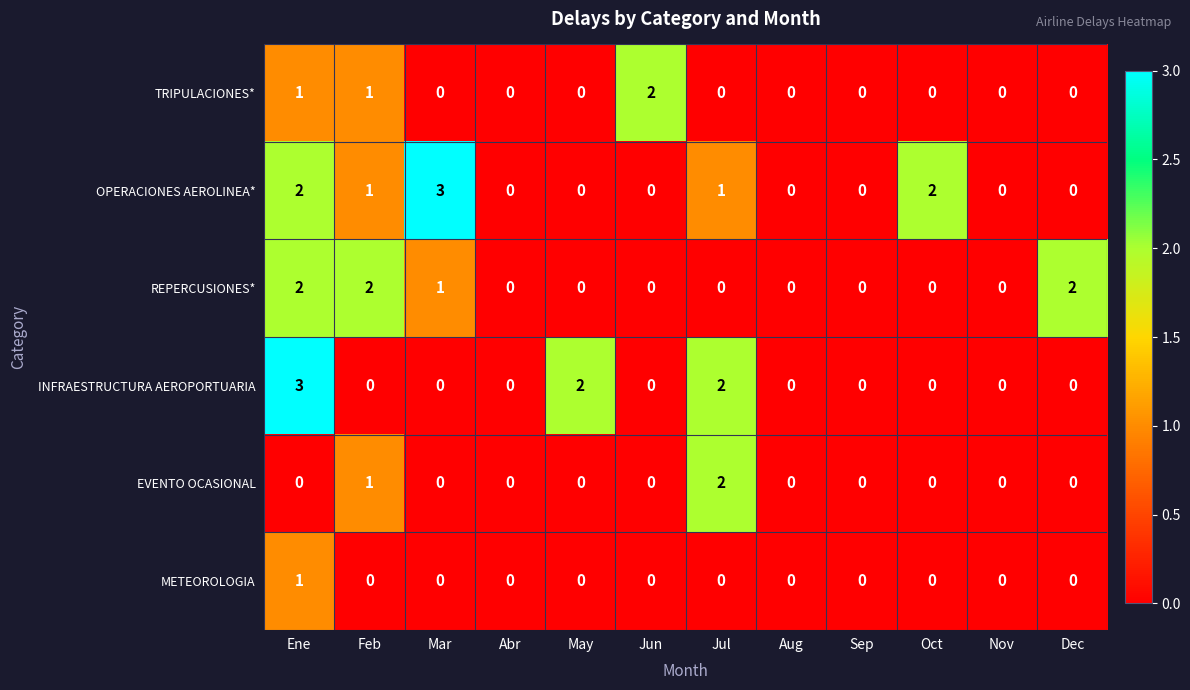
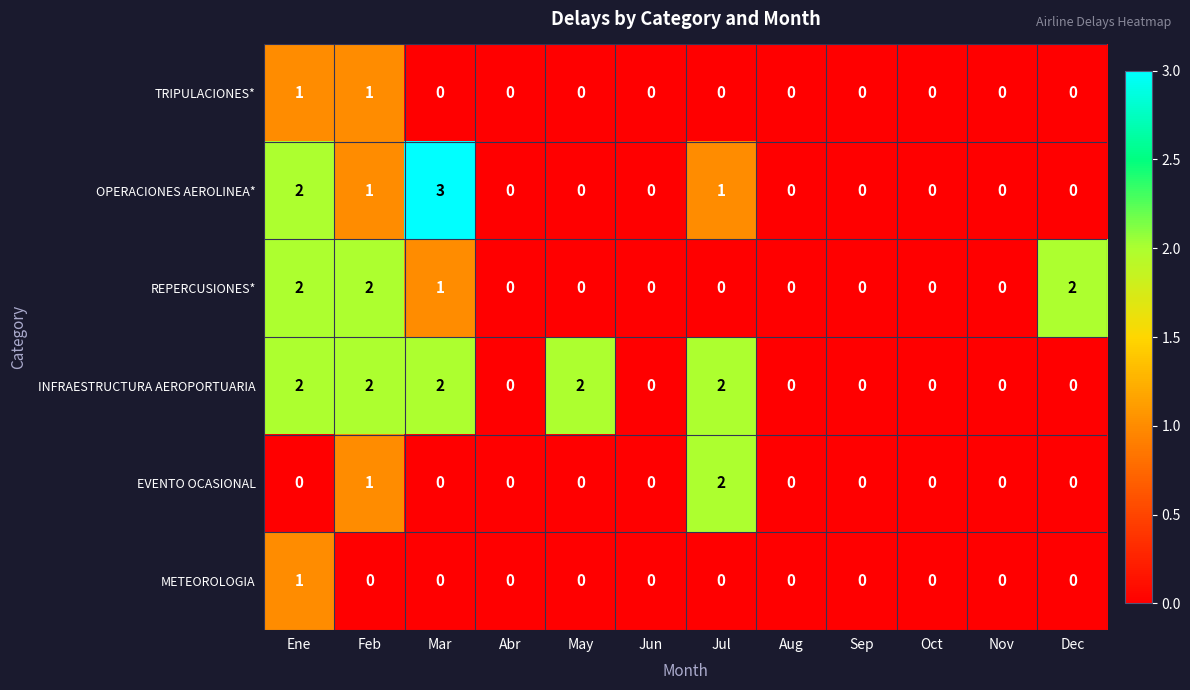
TRIPULACIONES*, Jun: 2 -> 0
OPERACIONES AEROLINEA*, Oct: 2 -> 0
INFRAESTRUCTURA AEROPORTUARIA, Ene: 3 -> 2
INFRAESTRUCTURA AEROPORTUARIA, Feb: 0 -> 2
INFRAESTRUCTURA AEROPORTUARIA, Mar: 0 -> 2
